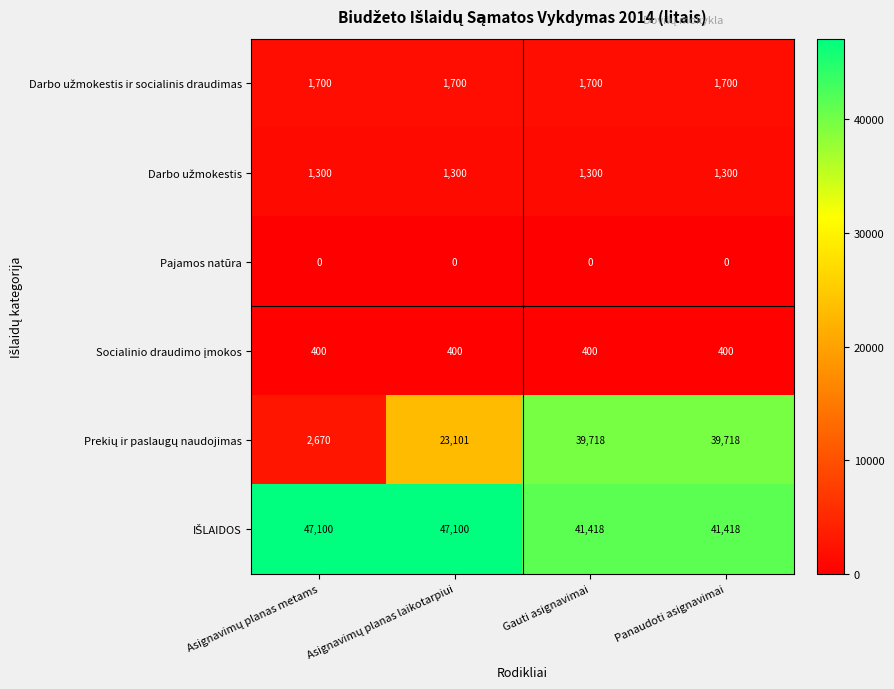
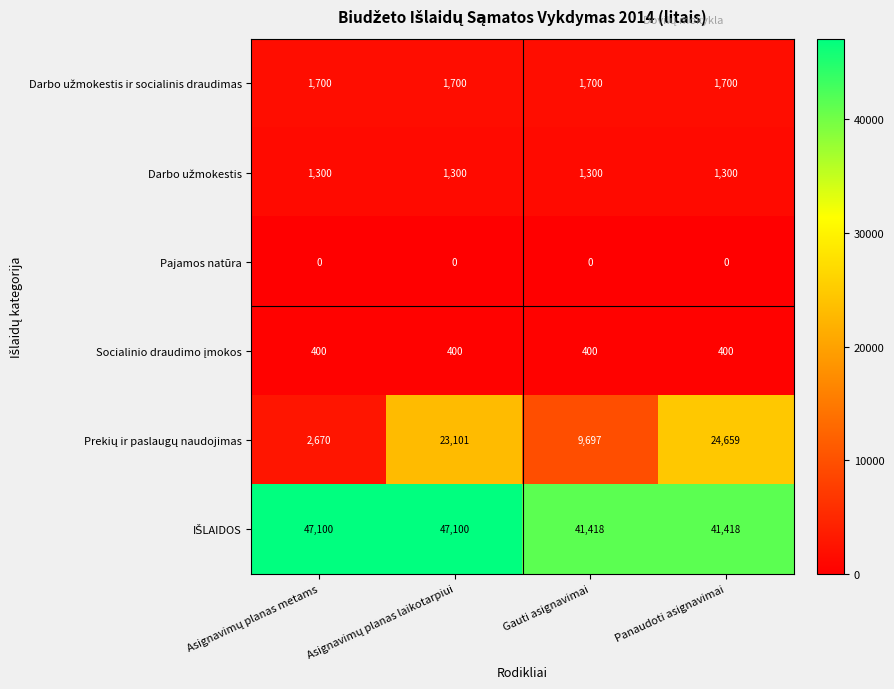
Prekių ir paslaugų naudojimas, Gauti asignavimai: 39,718 -> 9,697
Prekių ir paslaugų naudojimas, Panaudoti asignavimai: 39,718 -> 24,659
